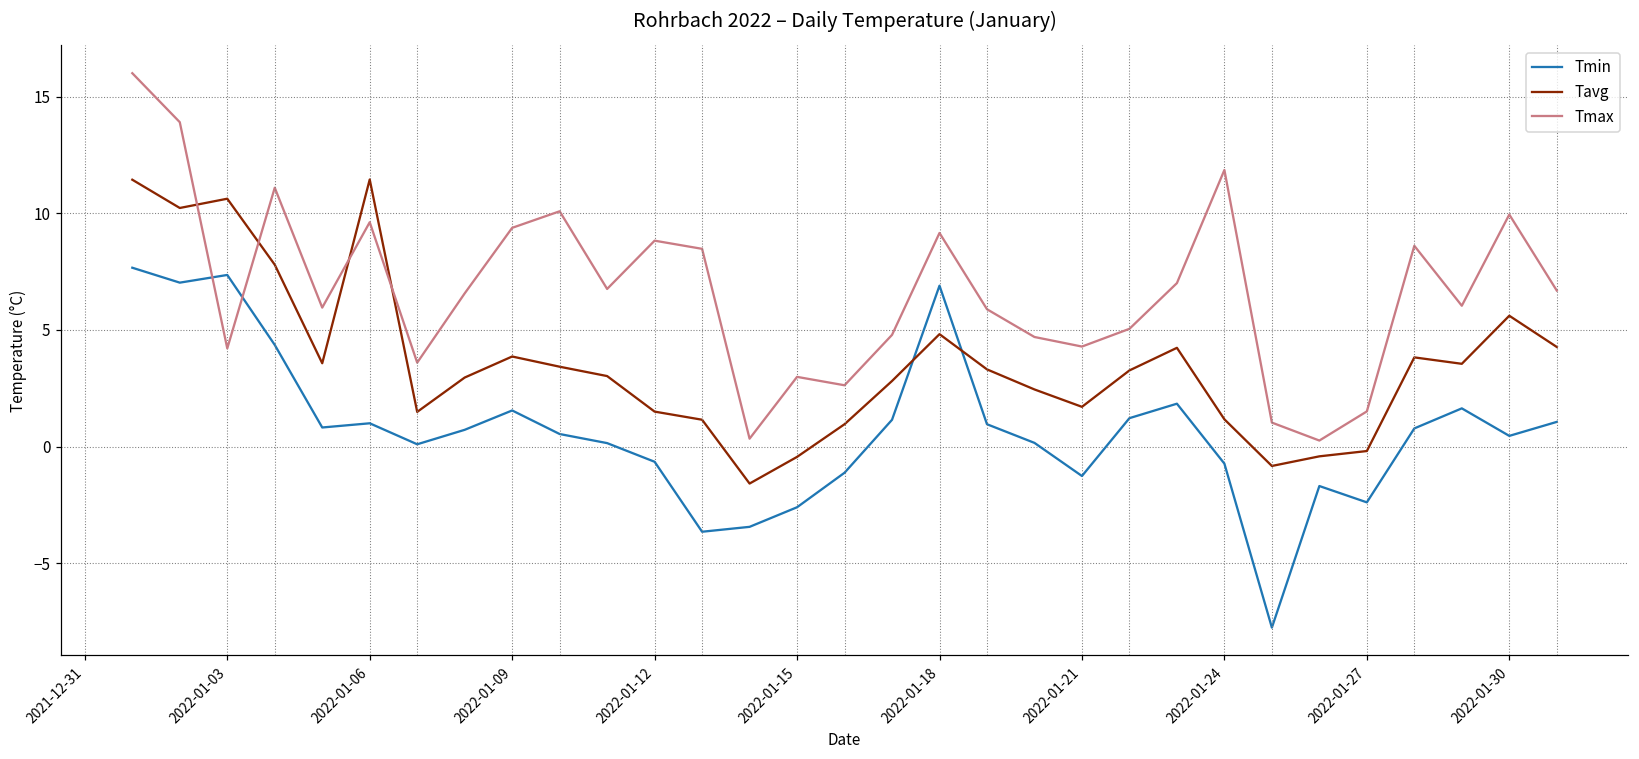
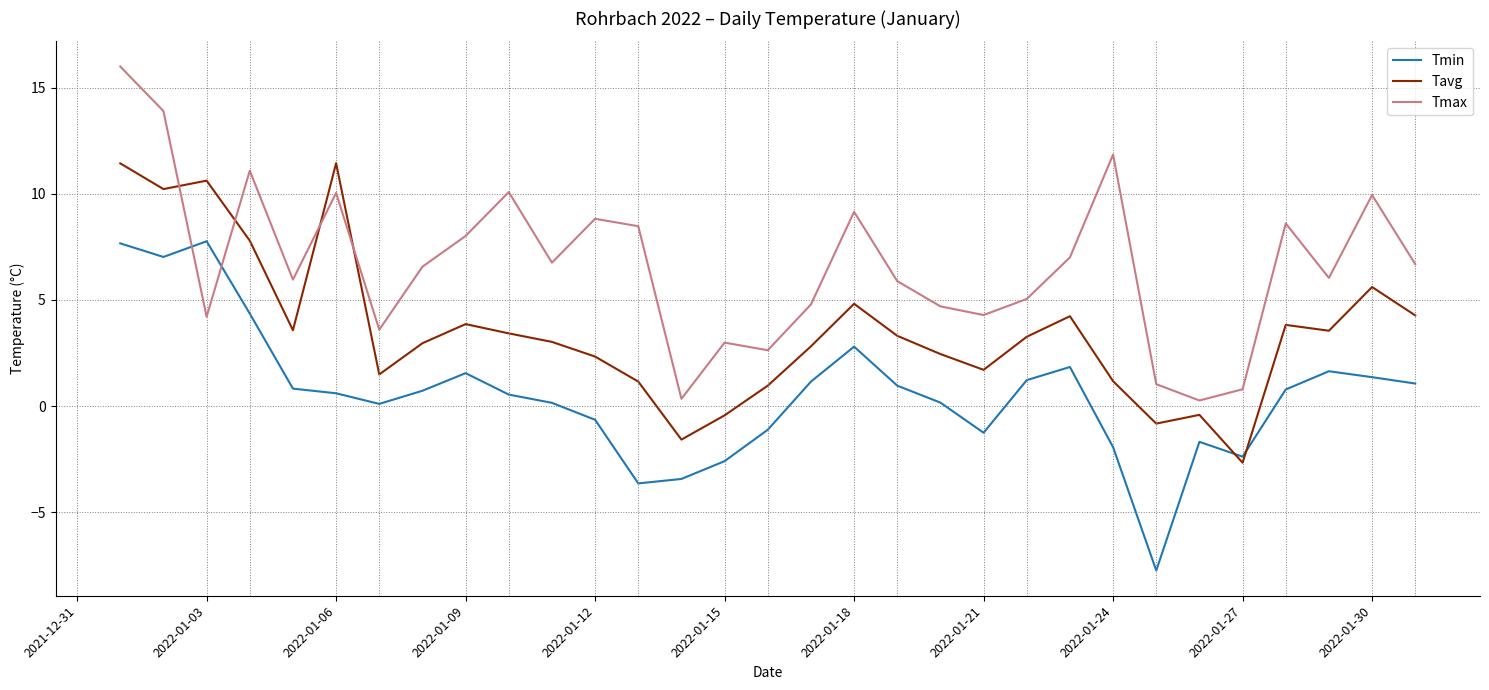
Tmin, 2022-01-03: 7.4 -> 7.8
Tmin, 2022-01-06: 1.0 -> 0.6
Tmax, 2022-01-06: 9.6 -> 10.1
Tmax, 2022-01-09: 9.4 -> 8.0
Tavg, 2022-01-12: 1.5 -> 2.3
Tmin, 2022-01-18: 6.9 -> 2.8
Tmin, 2022-01-24: -0.7 -> -1.9
Tavg, 2022-01-27: -0.2 -> -2.7
Tmax, 2022-01-27: 1.5 -> 0.8
Tmin, 2022-01-30: 0.5 -> 1.4
